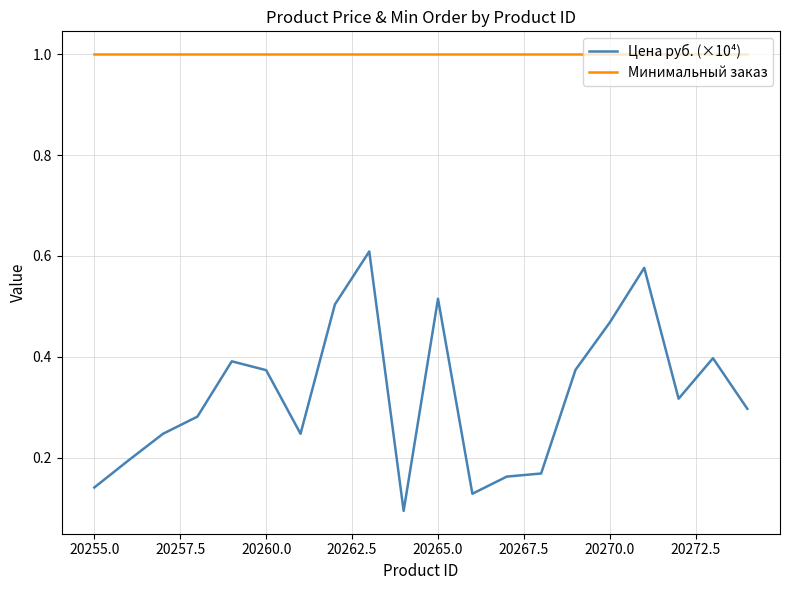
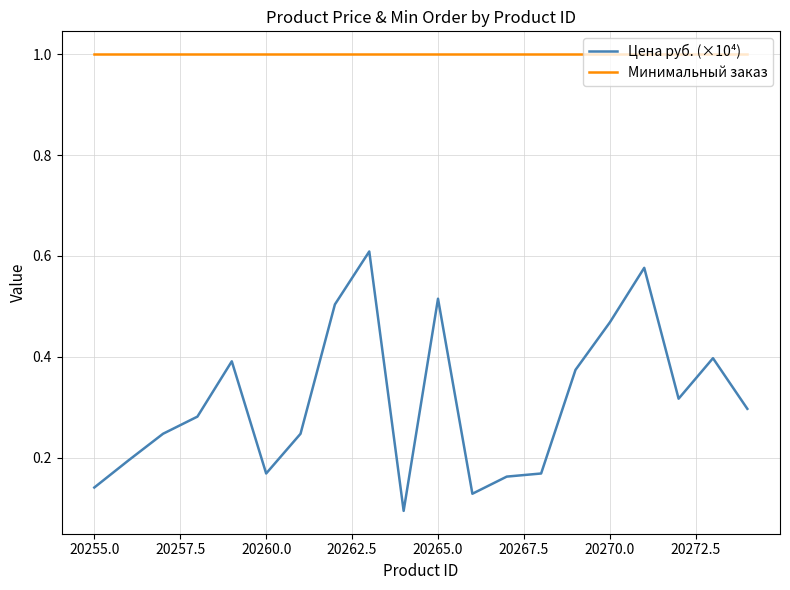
Цена руб. (×10⁴), 20260.0: 0.37 -> 0.17
